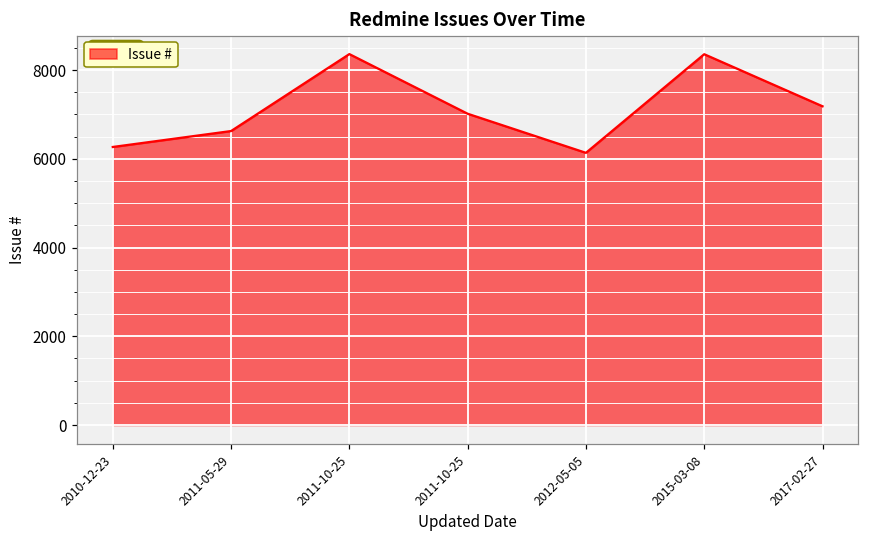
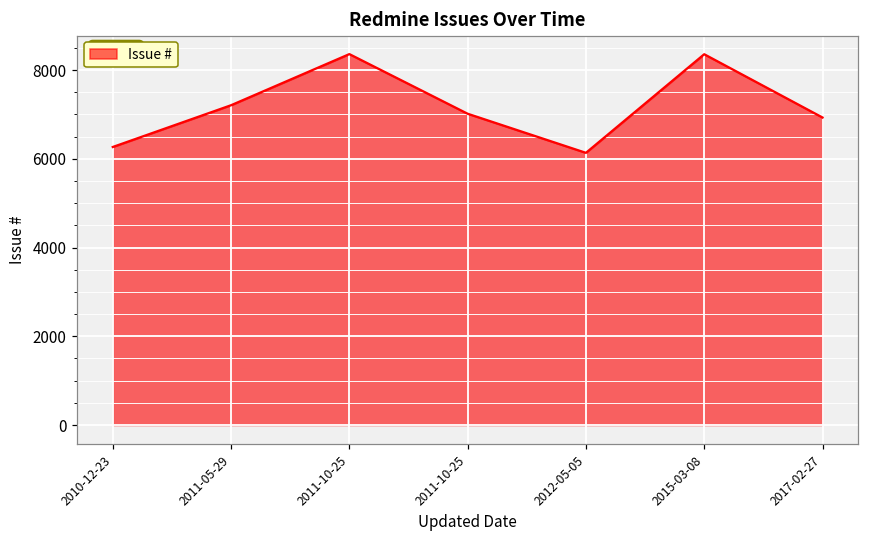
2011-05-29: 6600 -> 7200
2017-02-27: 7200 -> 6900
